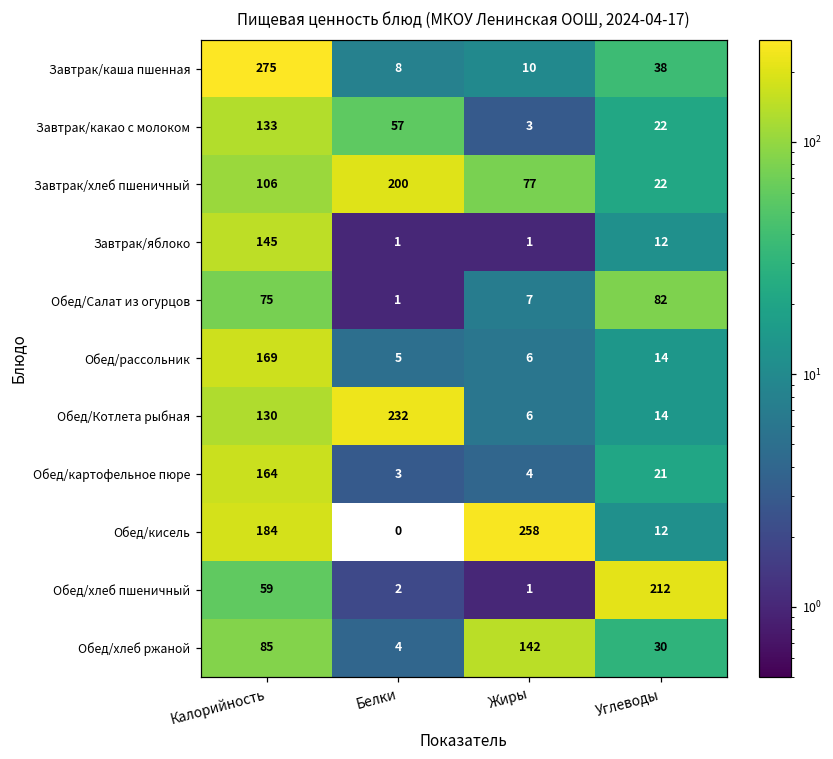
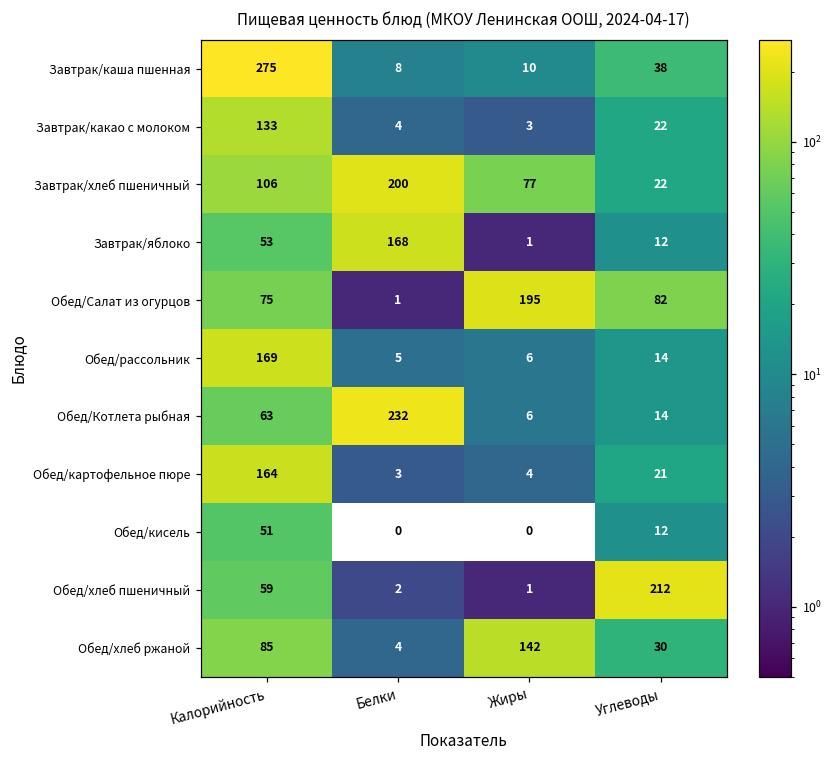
Завтрак/какао с молоком, Белки: 57 -> 4
Завтрак/яблоко, Калорийность: 145 -> 53
Завтрак/яблоко, Белки: 1 -> 168
Обед/Салат из огурцов, Жиры: 7 -> 195
Обед/Котлета рыбная, Калорийность: 130 -> 63
Обед/кисель, Калорийность: 184 -> 51
Обед/кисель, Жиры: 258 -> 0
